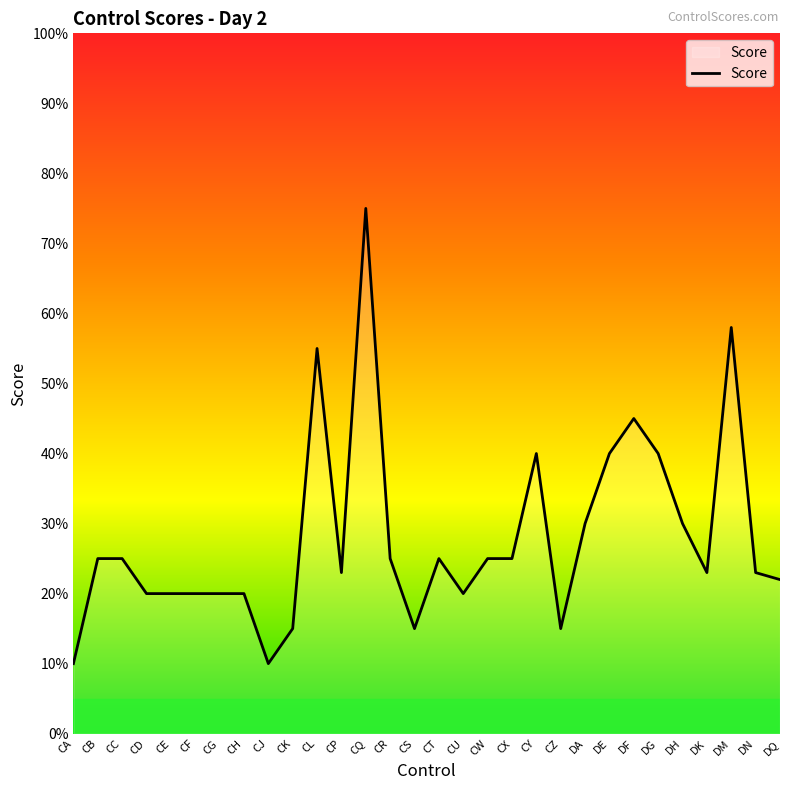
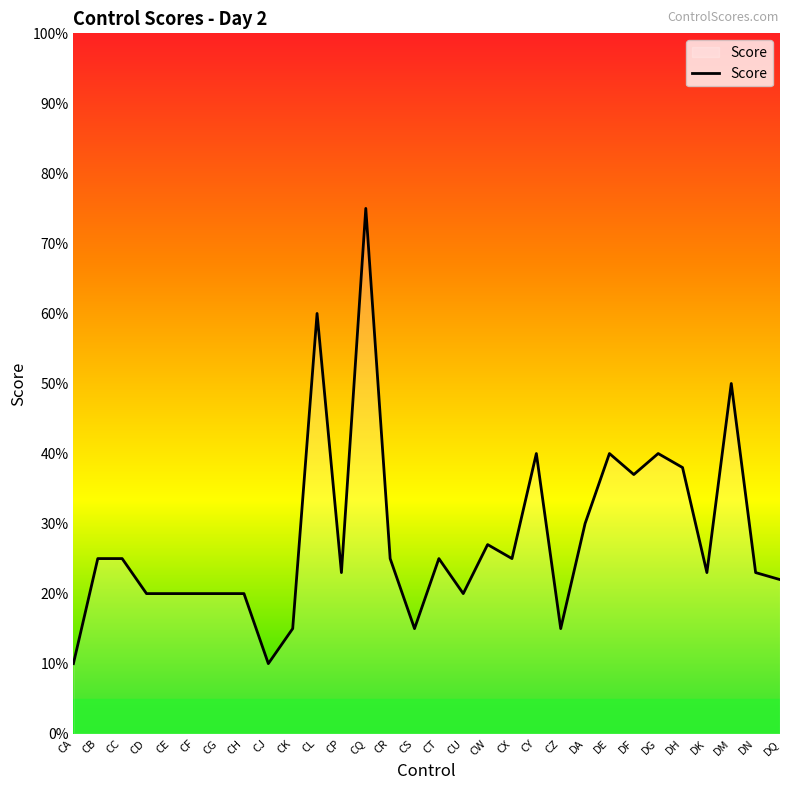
CL: 55% -> 60%
CW: 25% -> 27%
DF: 45% -> 37%
DH: 30% -> 38%
DM: 58% -> 50%
